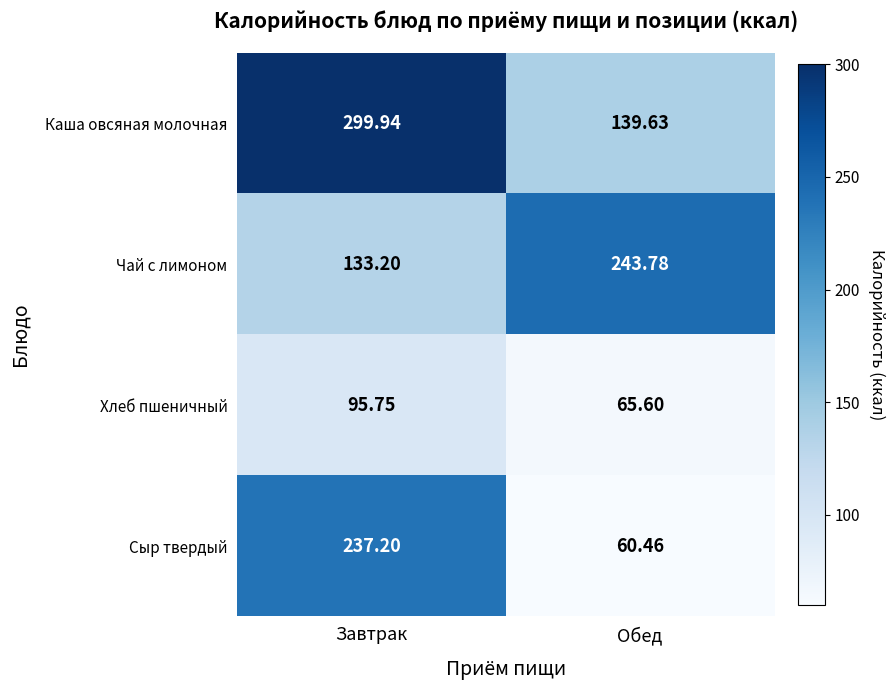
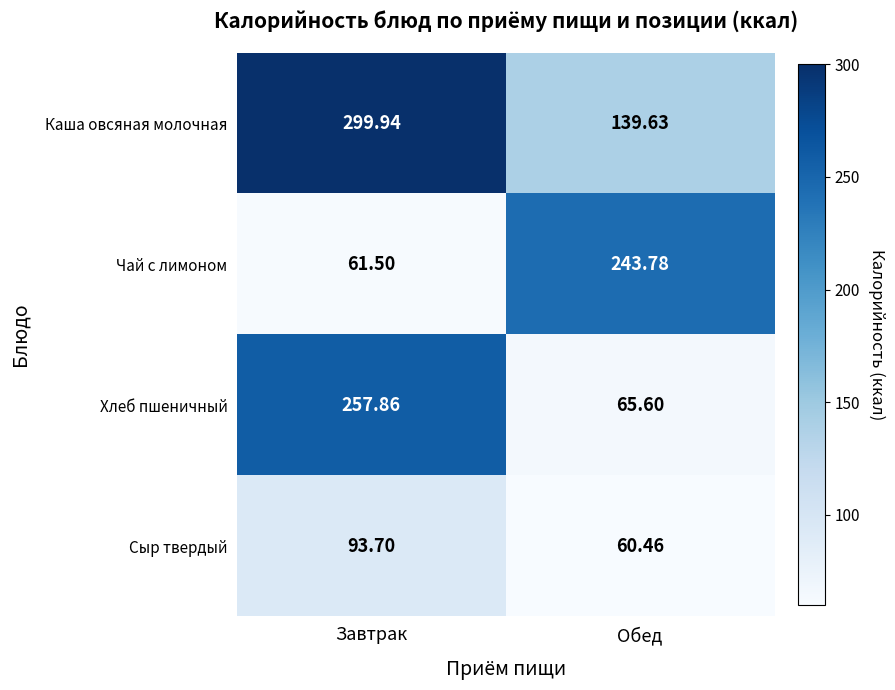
Чай с лимоном, Завтрак: 133.20 -> 61.50
Хлеб пшеничный, Завтрак: 95.75 -> 257.86
Сыр твердый, Завтрак: 237.20 -> 93.70
